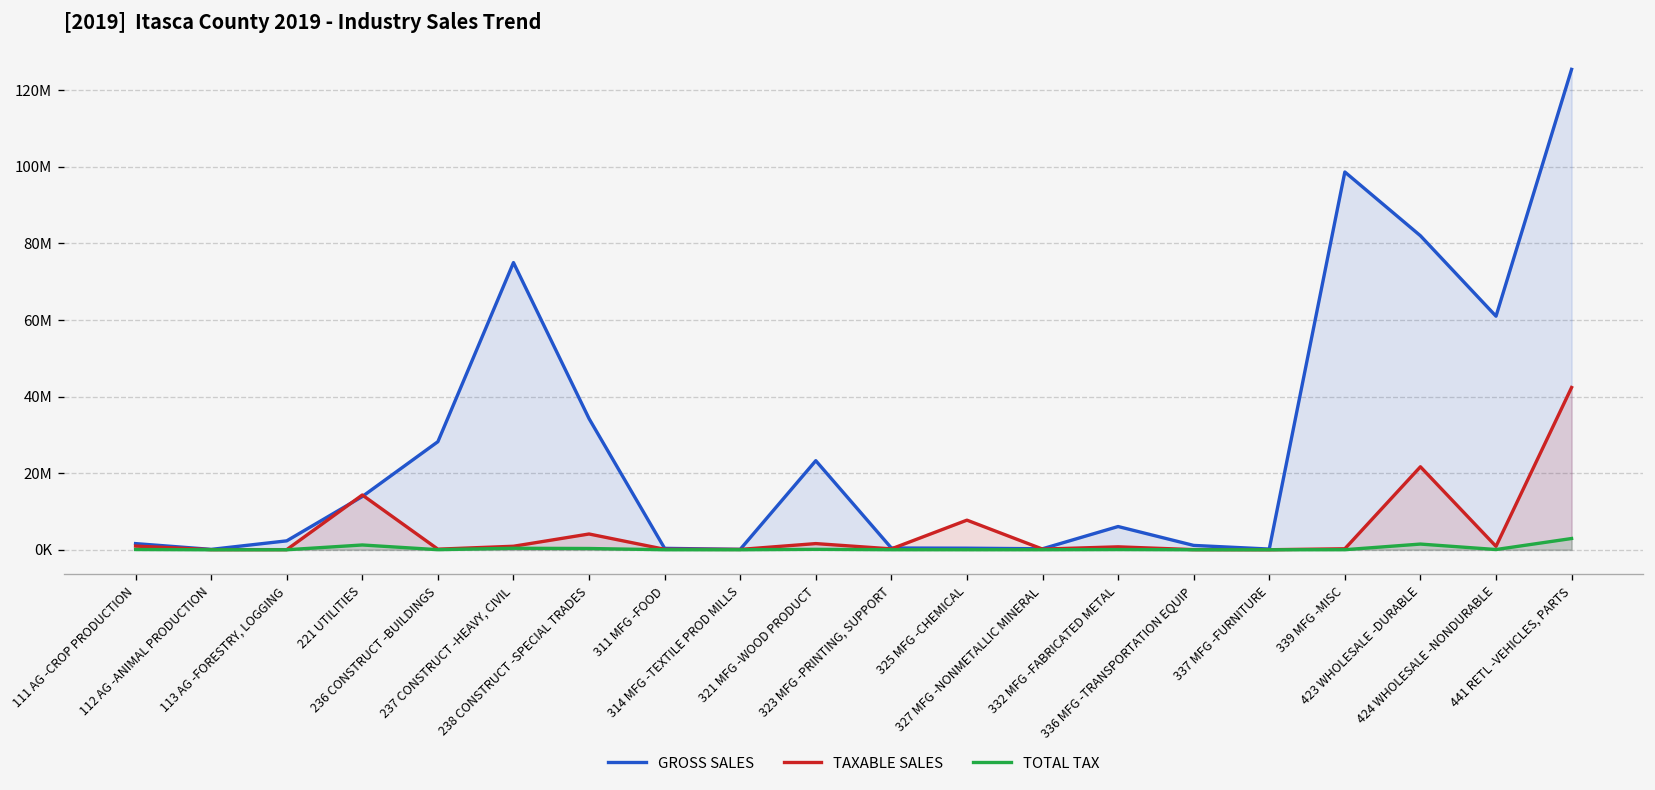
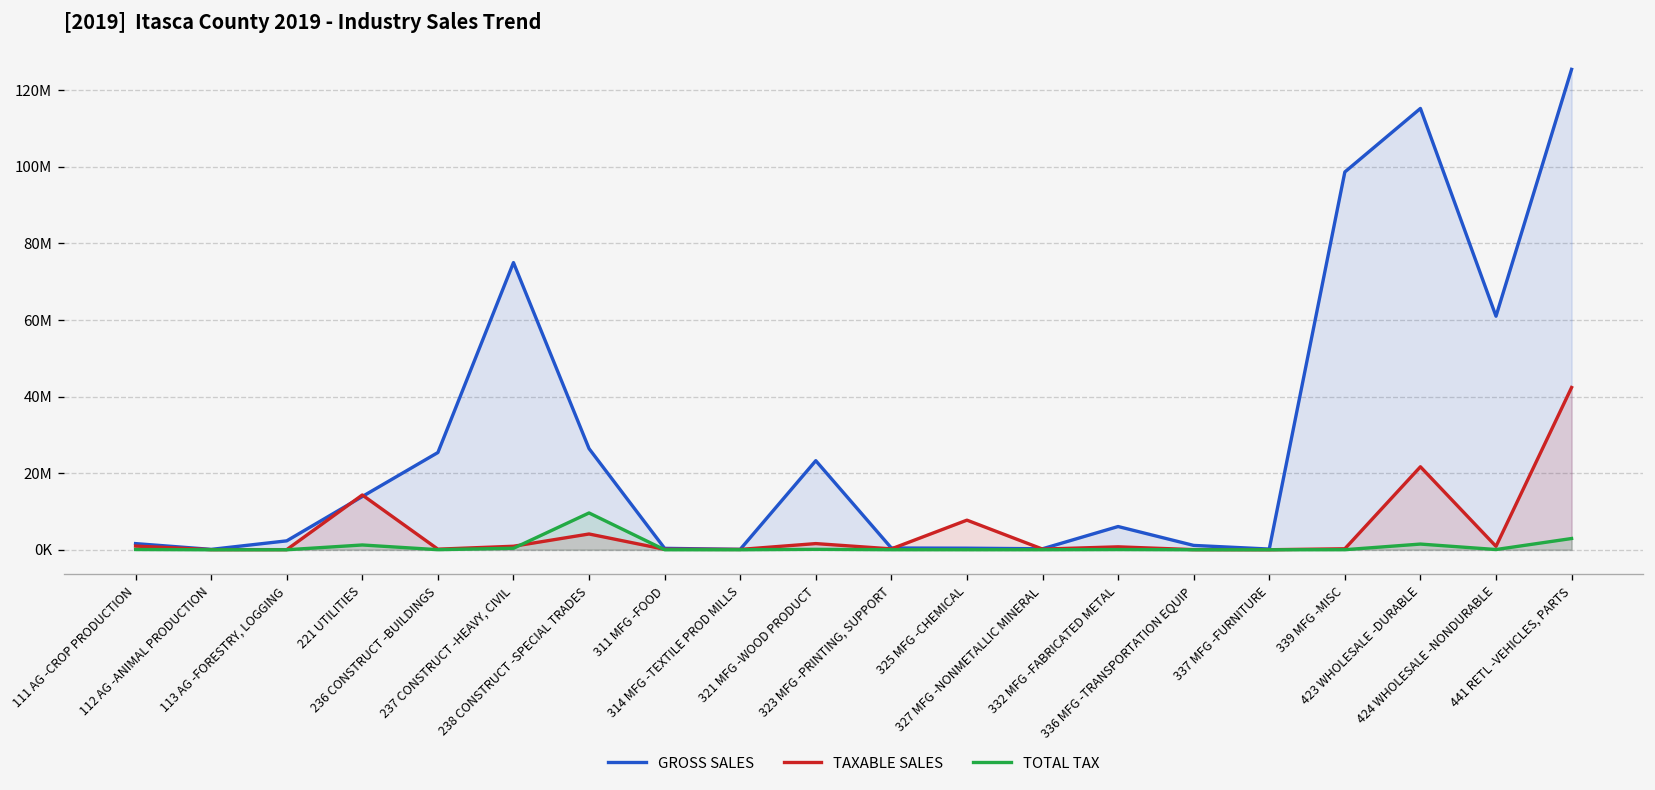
GROSS SALES, 236 CONSTRUCT -BUILDINGS: 28000000 -> 25000000
GROSS SALES, 238 CONSTRUCT -SPECIAL TRADES: 34000000 -> 26000000
TOTAL TAX, 238 CONSTRUCT -SPECIAL TRADES: 0 -> 10000000
GROSS SALES, 423 WHOLESALE -DURABLE: 82000000 -> 115000000
